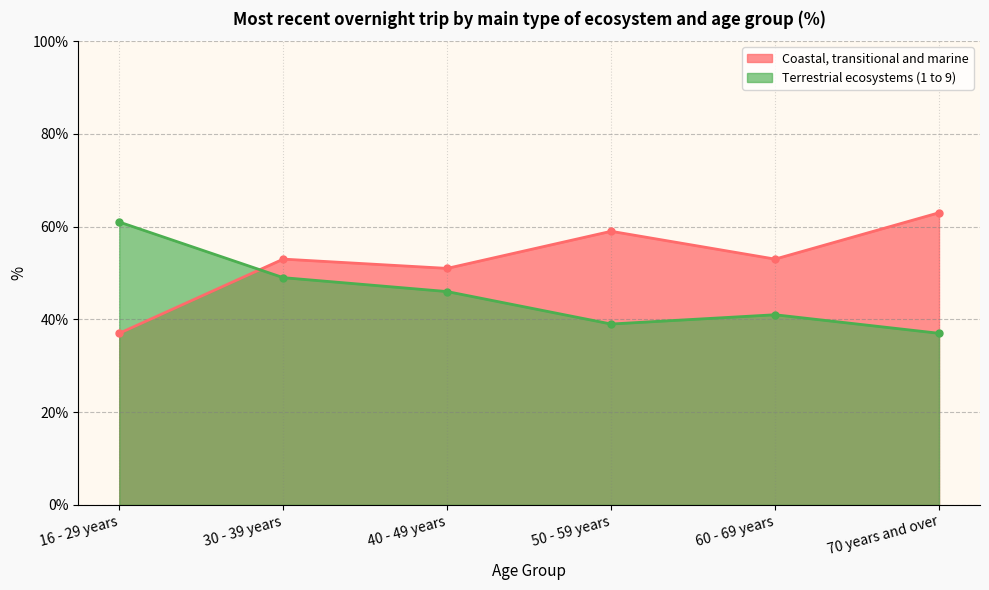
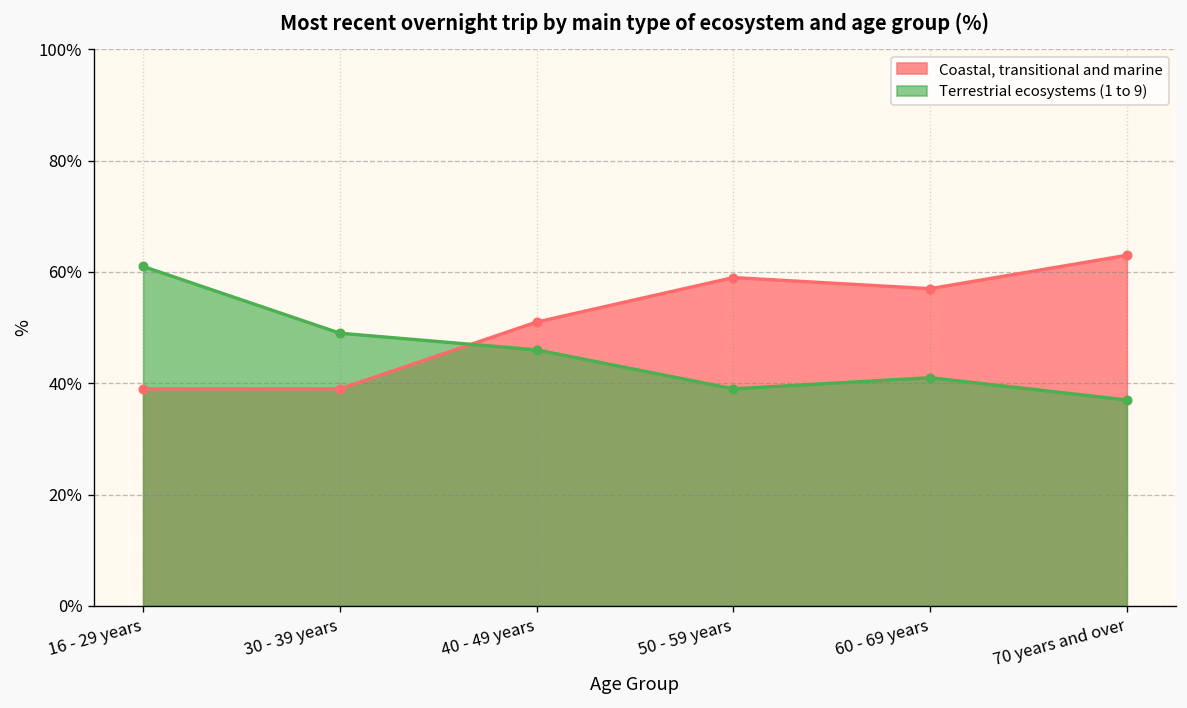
Coastal, transitional and marine, 16 - 29 years: 37% -> 39%
Coastal, transitional and marine, 30 - 39 years: 53% -> 39%
Coastal, transitional and marine, 60 - 69 years: 53% -> 57%
